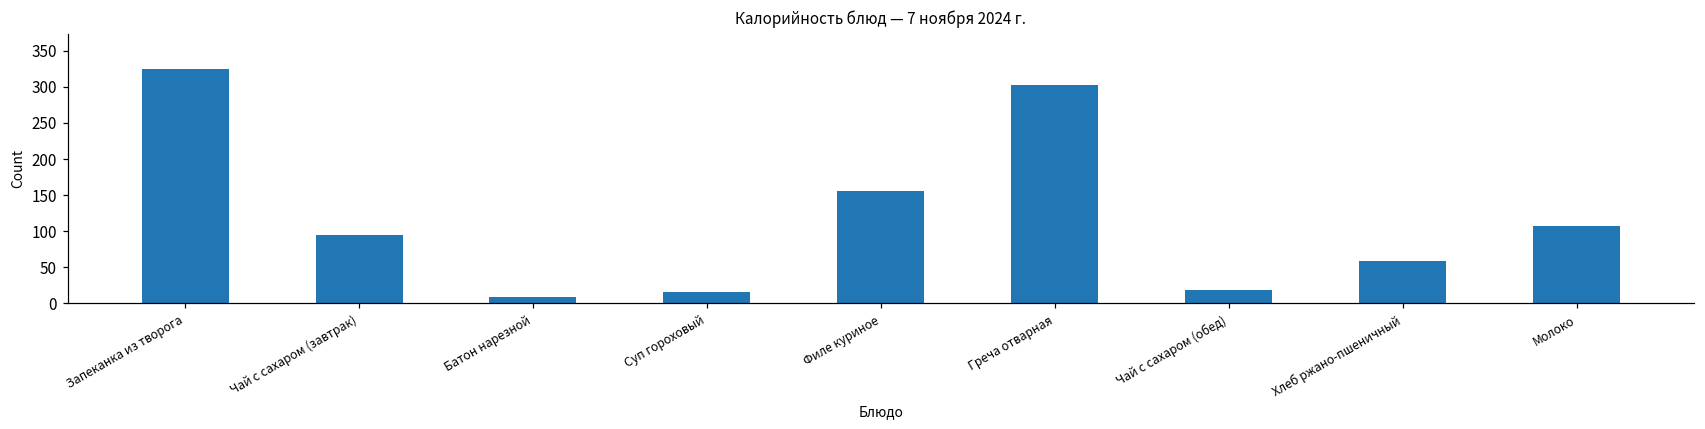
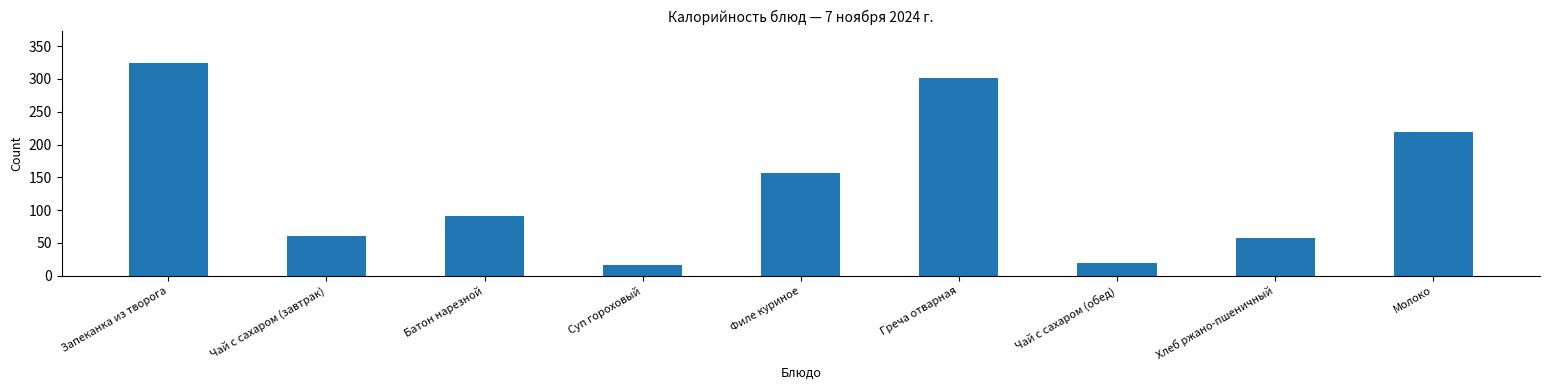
Чай с сахаром (завтрак): 90 -> 60
Батон нарезной: 10 -> 90
Молоко: 110 -> 220
